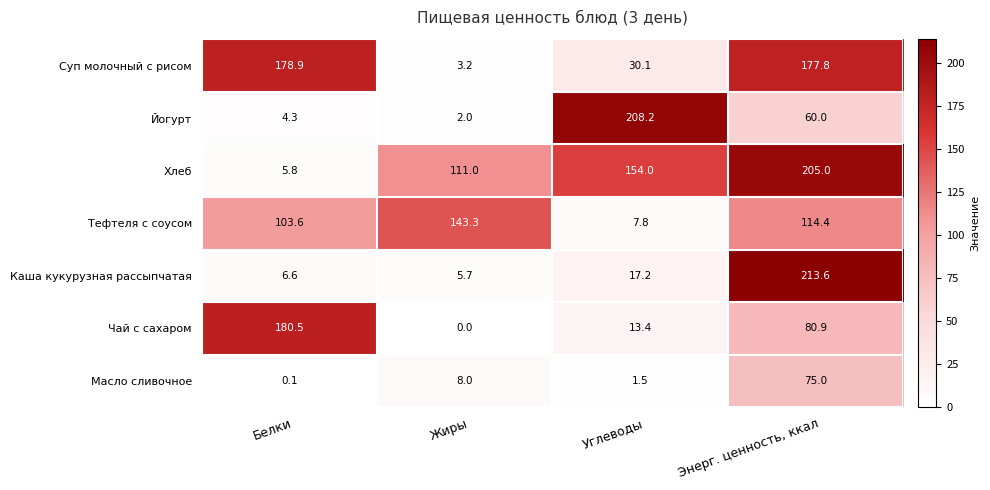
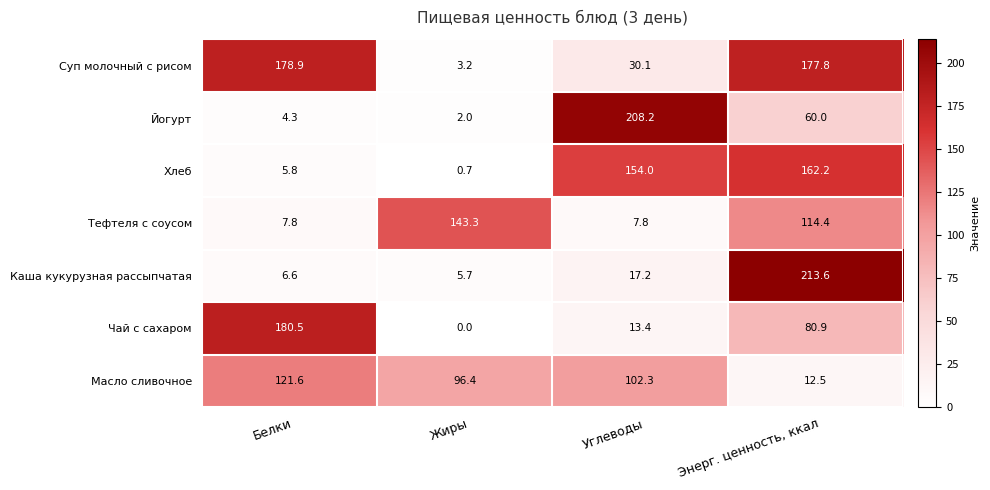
Хлеб, Жиры: 111.0 -> 0.7
Хлеб, Энерг. ценность, ккал: 205.0 -> 162.2
Тефтеля с соусом, Белки: 103.6 -> 7.8
Масло сливочное, Белки: 0.1 -> 121.6
Масло сливочное, Жиры: 8.0 -> 96.4
Масло сливочное, Углеводы: 1.5 -> 102.3
Масло сливочное, Энерг. ценность, ккал: 75.0 -> 12.5
